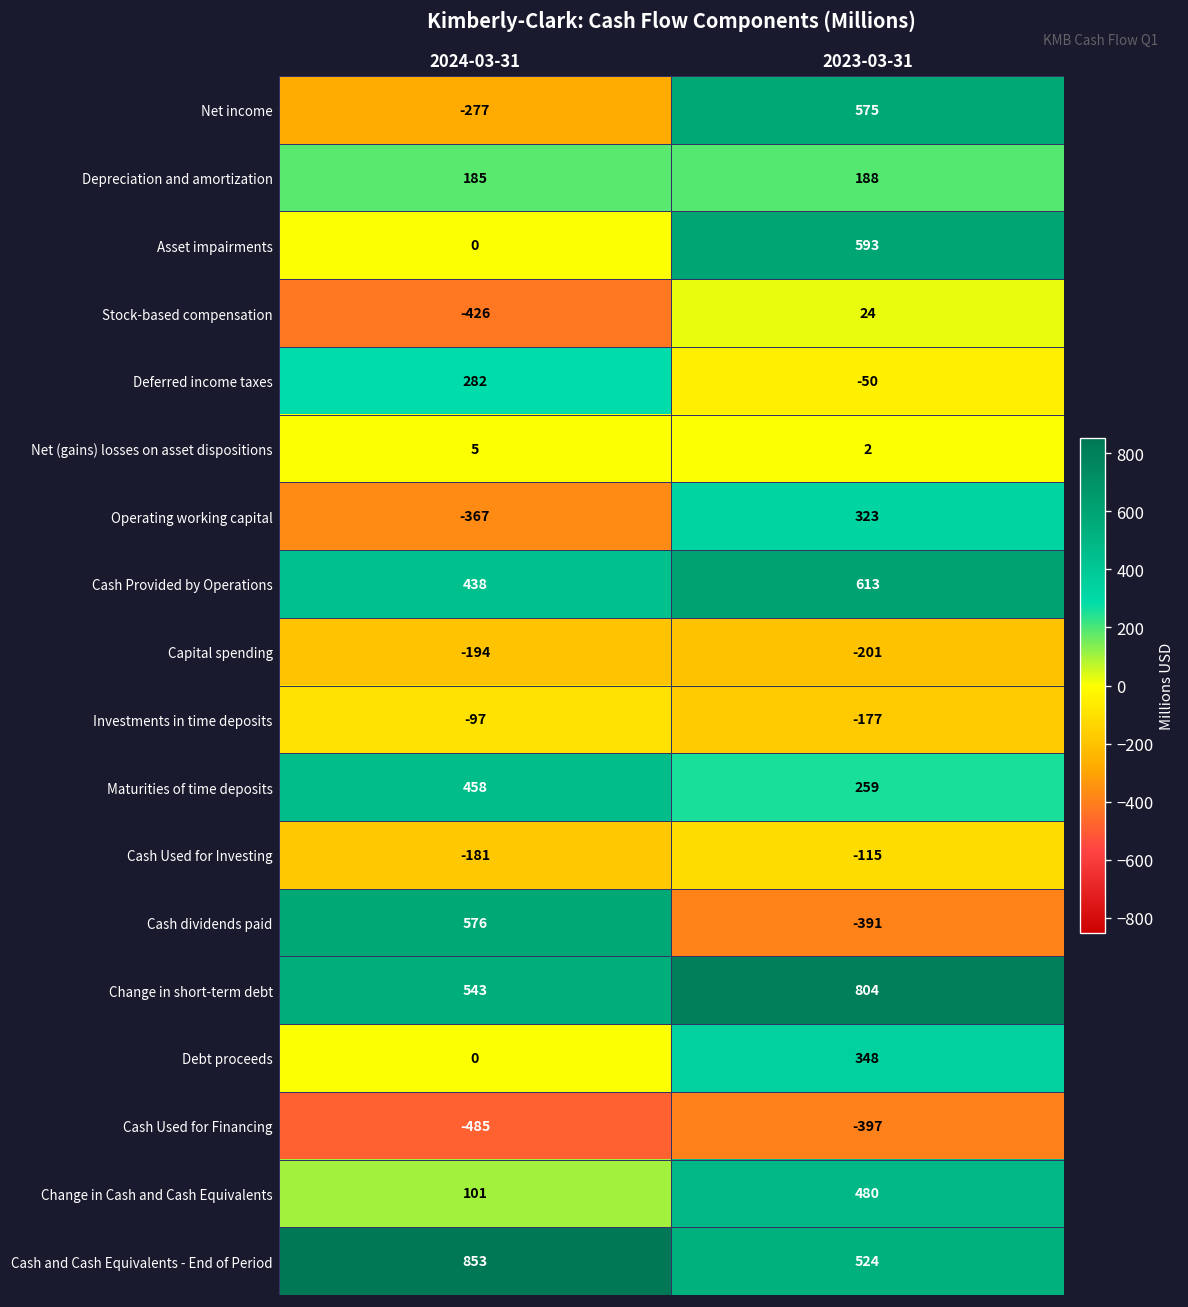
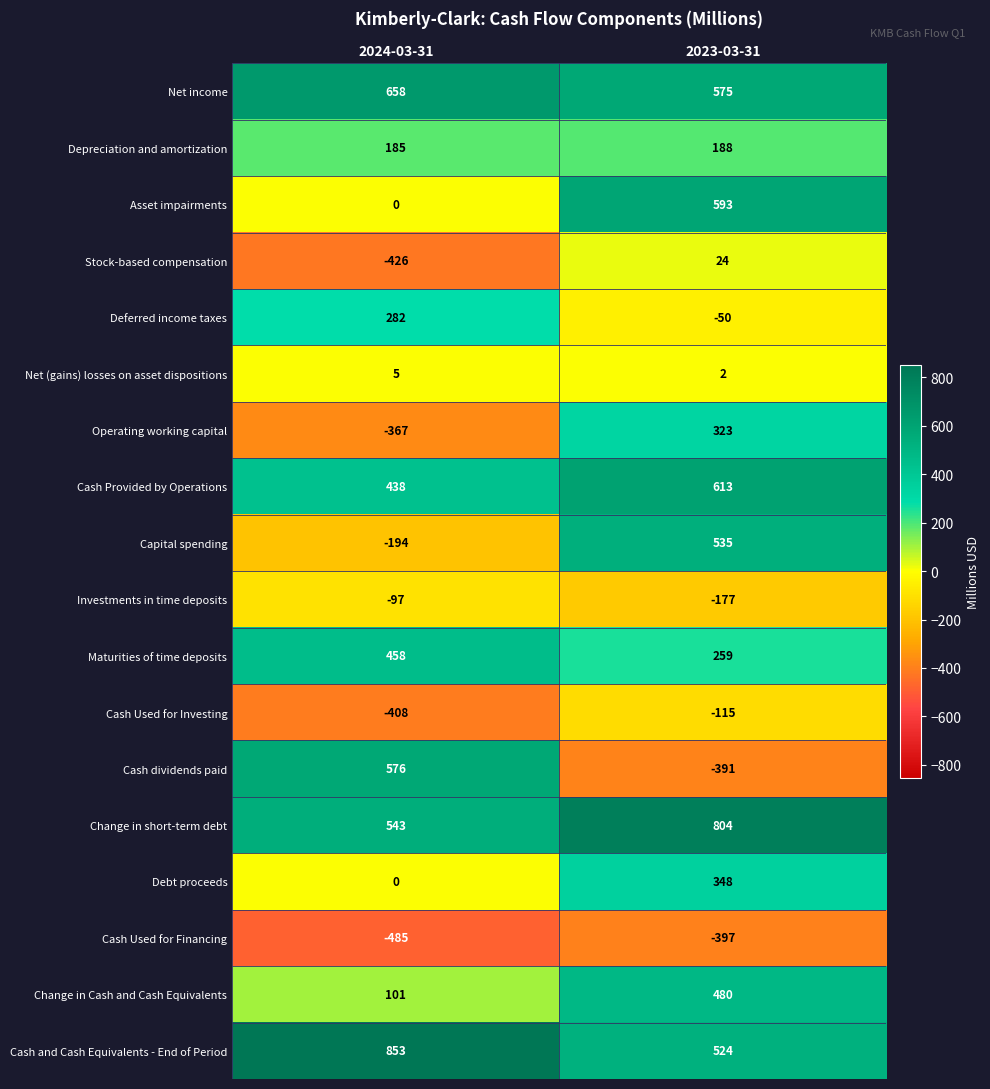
Net income, 2024-03-31: -277 -> 658
Capital spending, 2023-03-31: -201 -> 535
Cash Used for Investing, 2024-03-31: -181 -> -408
